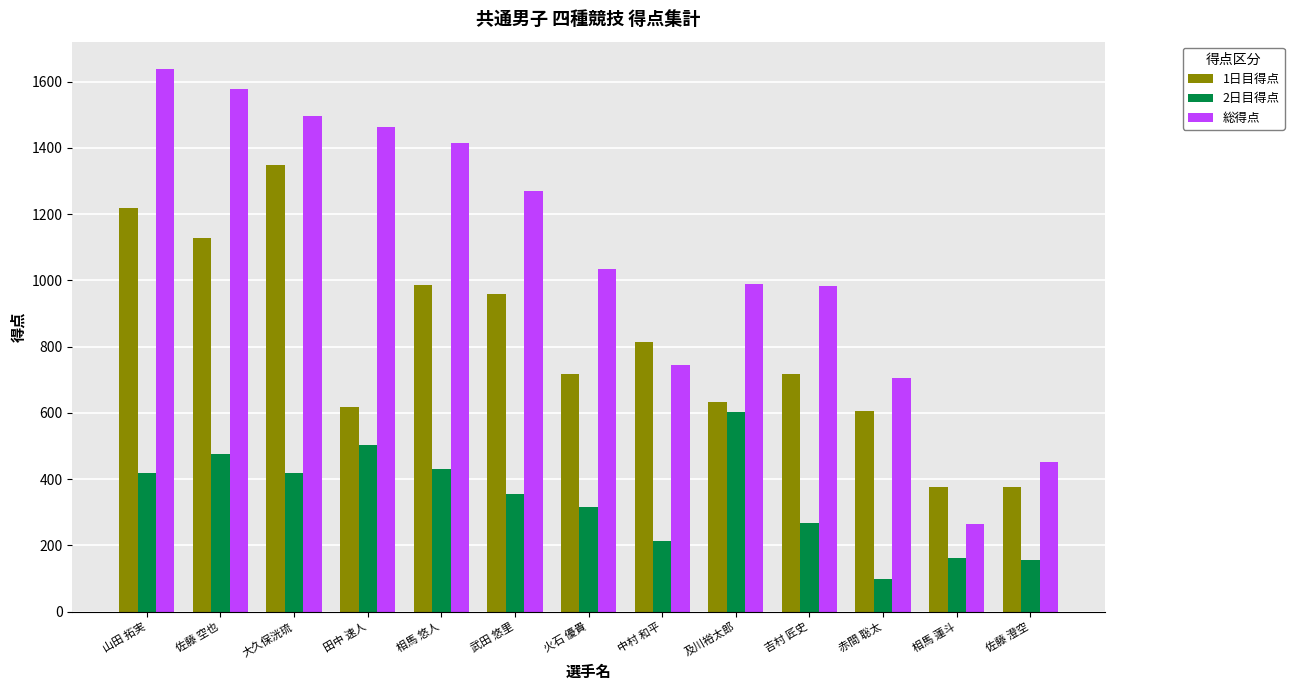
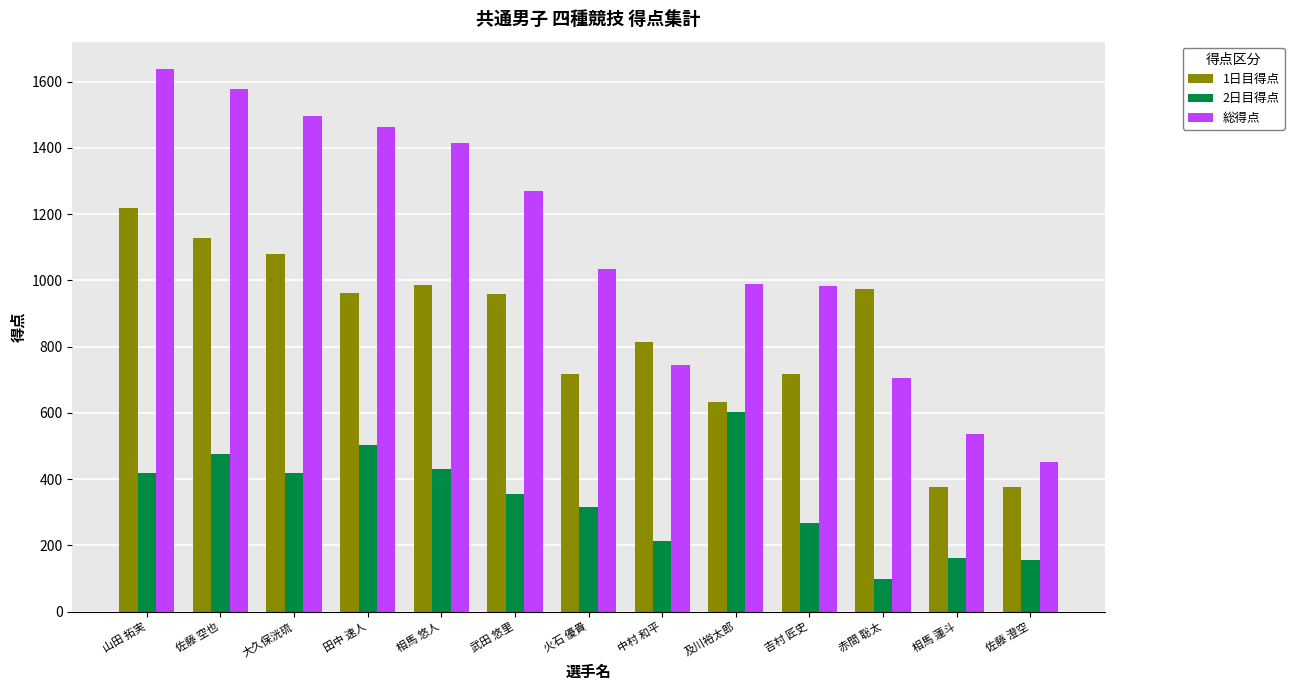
1日目得点, 大久保洸琉: 1350 -> 1080
1日目得点, 田中 速人: 620 -> 960
1日目得点, 赤間 聡太: 610 -> 980
総得点, 相馬 蓮斗: 260 -> 540
